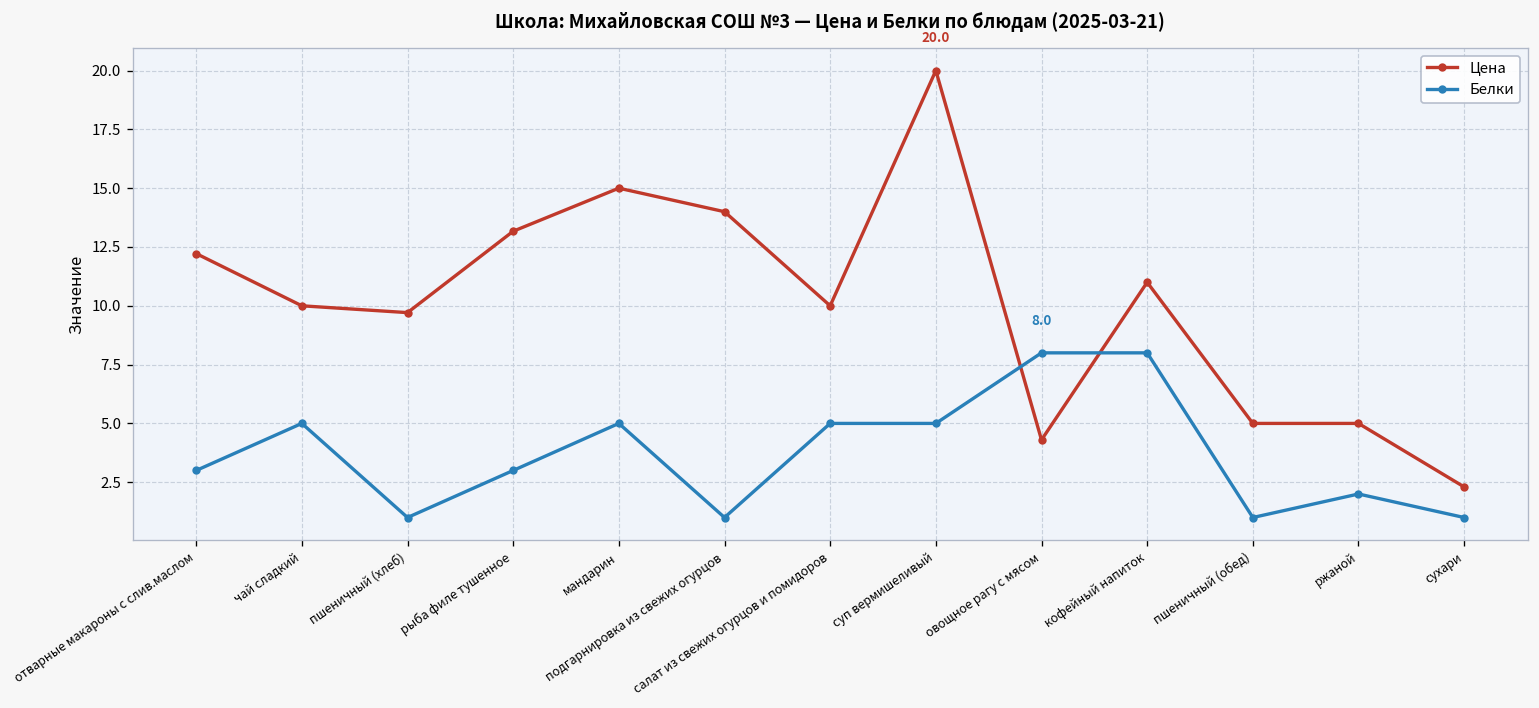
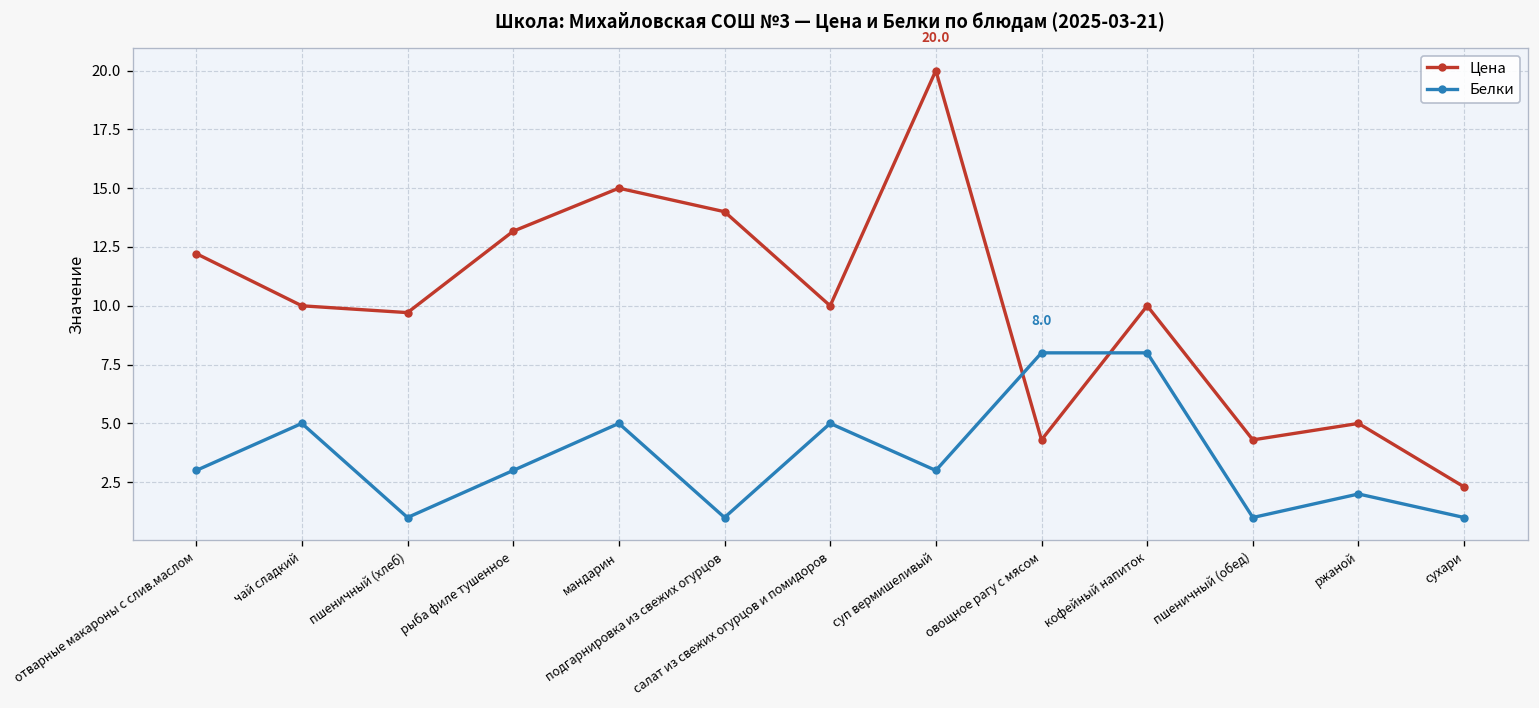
Белки, суп вермишеливый: 5 -> 3
Цена, кофейный напиток: 11 -> 10
Цена, пшеничный (обед): 5.0 -> 4.3
